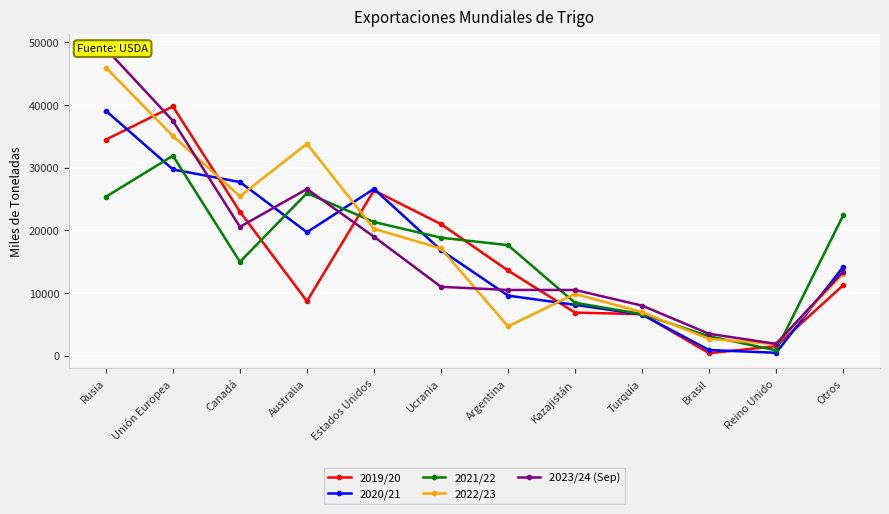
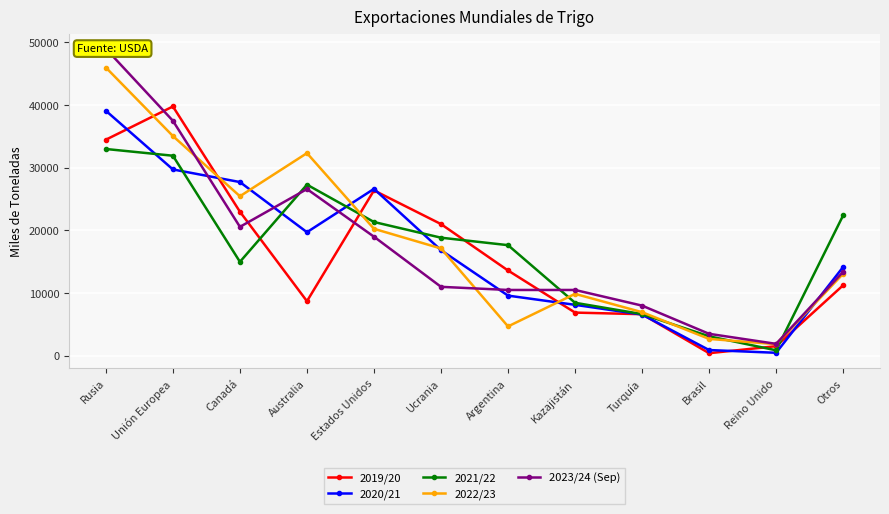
2021/22, Rusia: 25000 -> 33000
2021/22, Australia: 26000 -> 27000
2022/23, Australia: 34000 -> 32000
